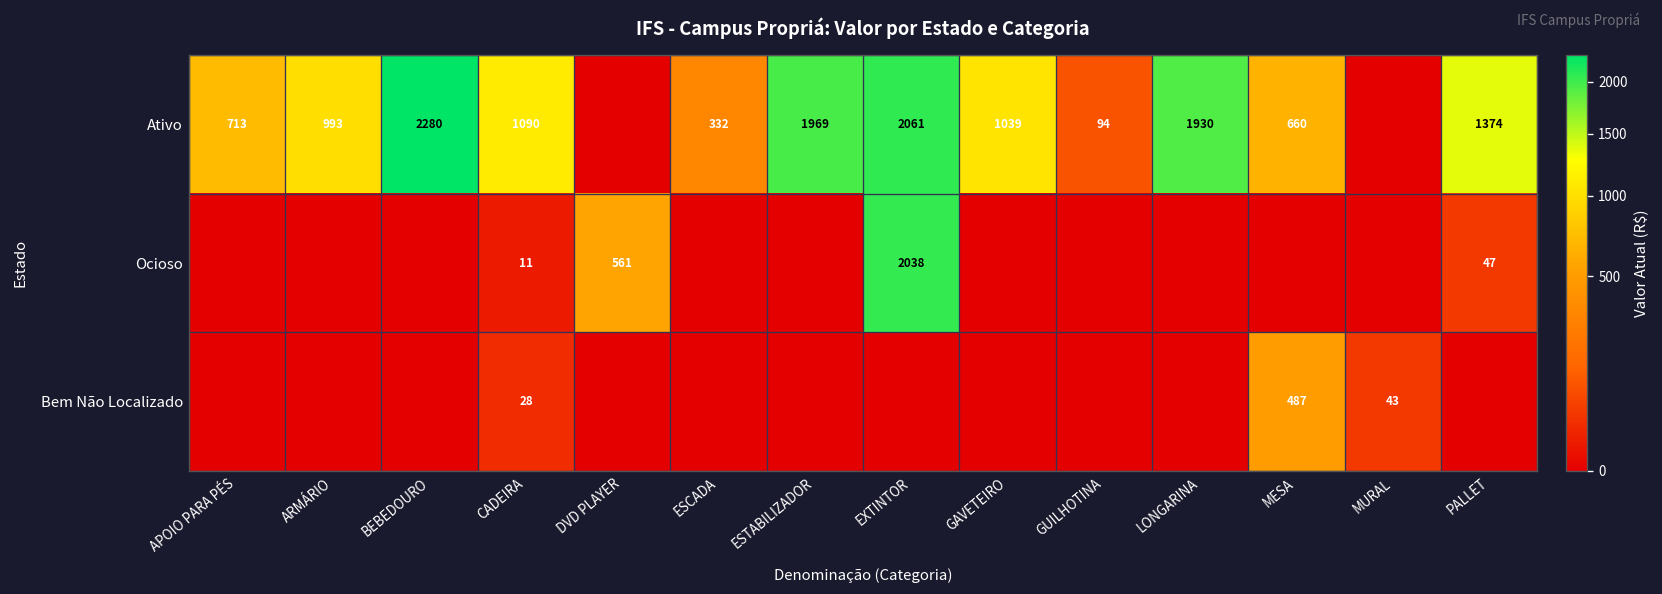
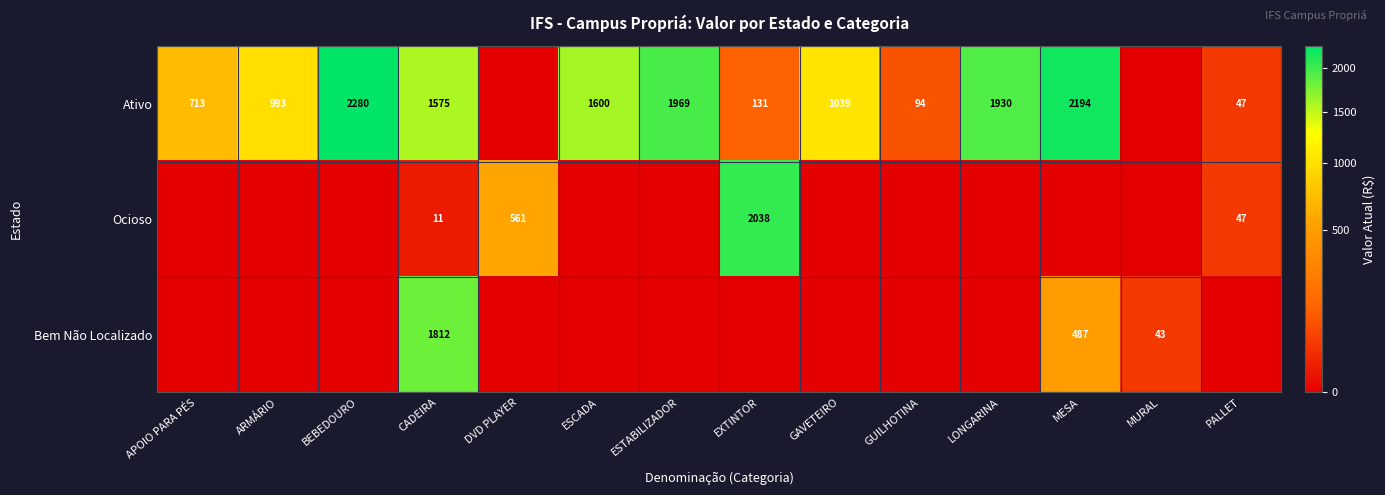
Ativo, CADEIRA: 1090 -> 1575
Ativo, ESCADA: 332 -> 1600
Ativo, EXTINTOR: 2061 -> 131
Ativo, MESA: 660 -> 2194
Ativo, PALLET: 1374 -> 47
Bem Não Localizado, CADEIRA: 28 -> 1812
